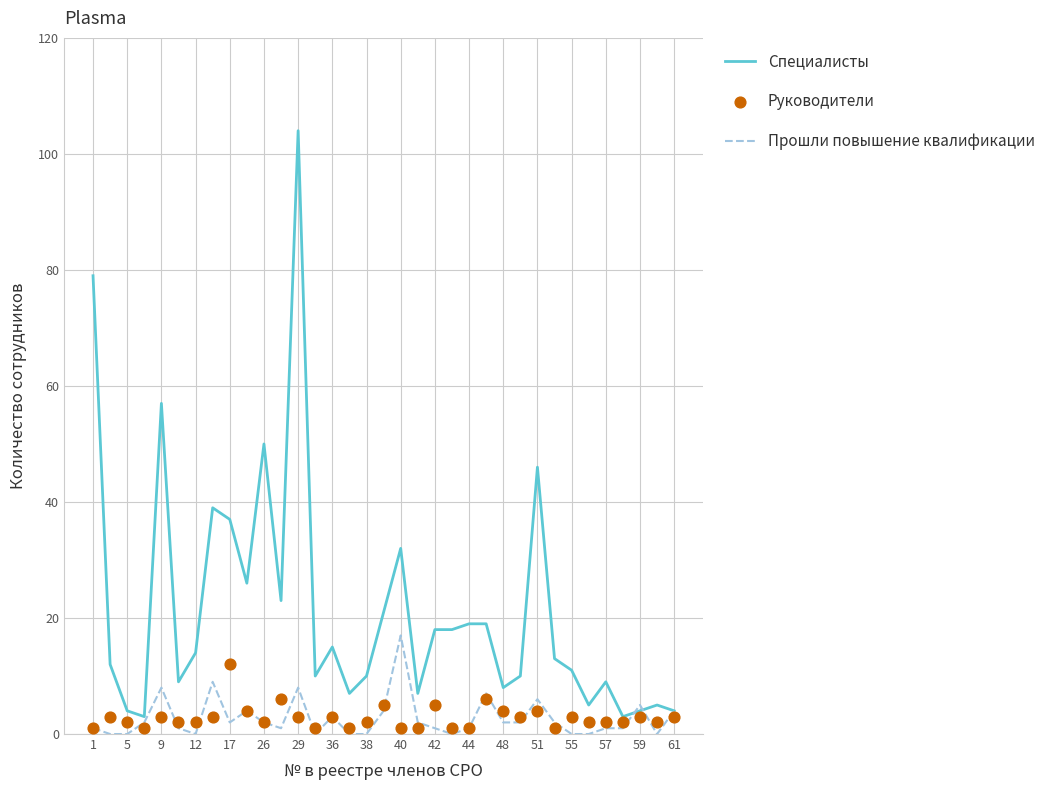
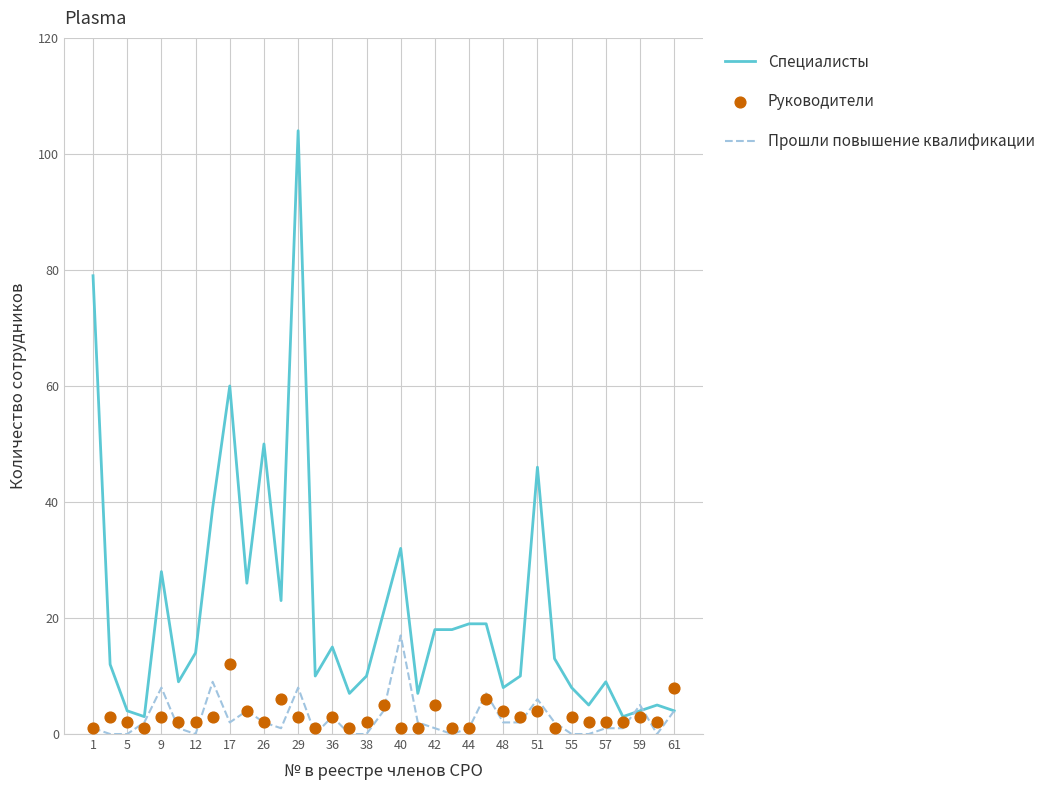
Специалисты, 9: 57 -> 28
Специалисты, 17: 37 -> 60
Специалисты, 55: 11 -> 8
Руководители, 61: 3 -> 8
